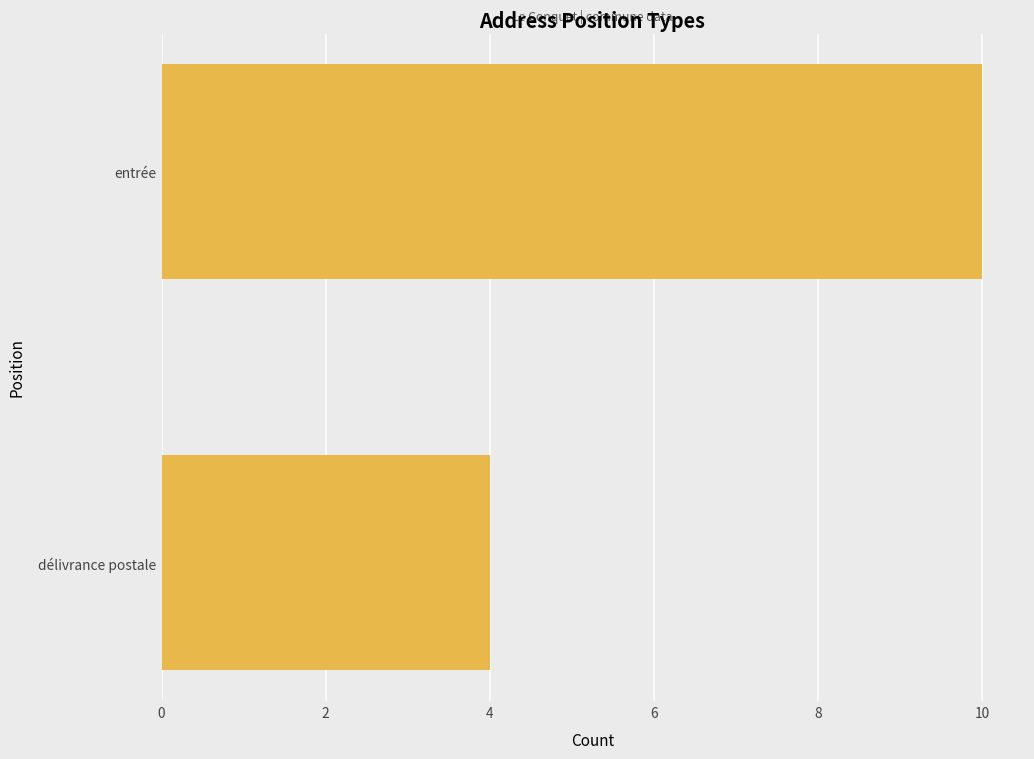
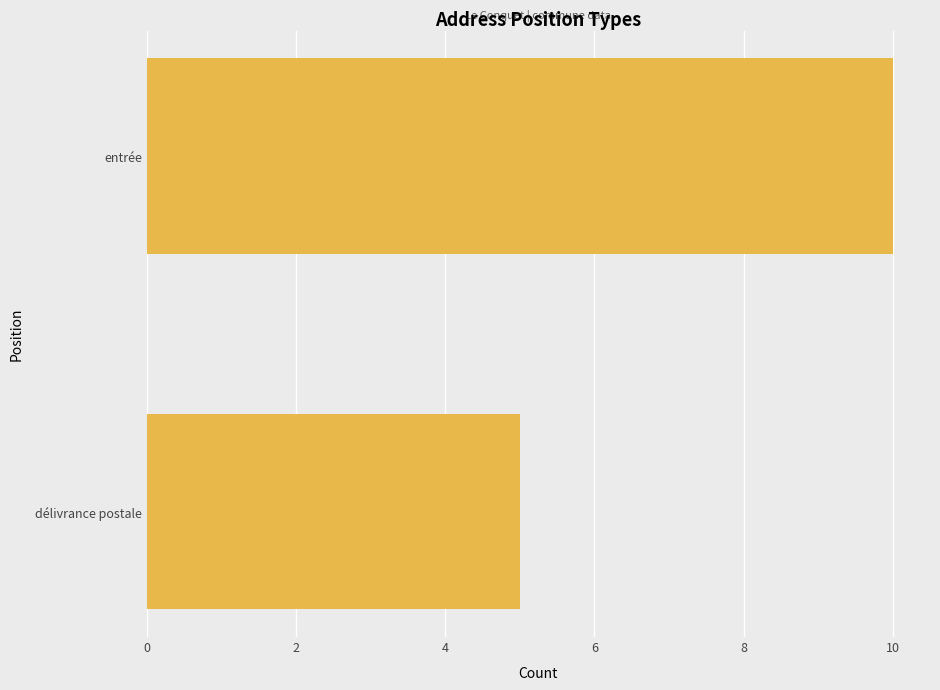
délivrance postale: 4 -> 5
